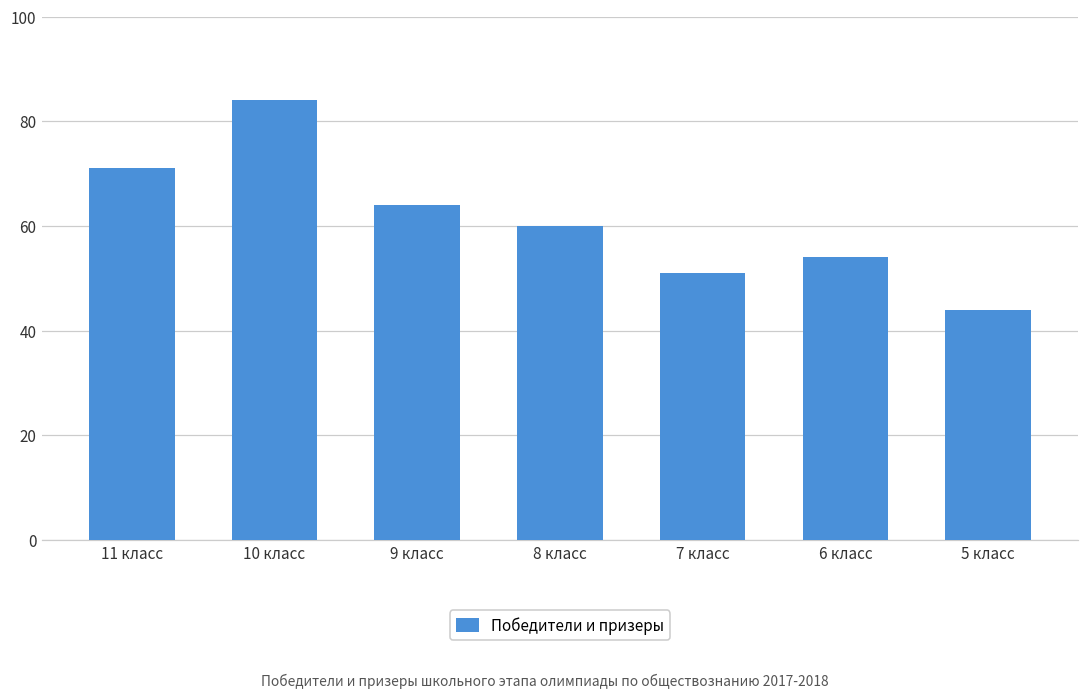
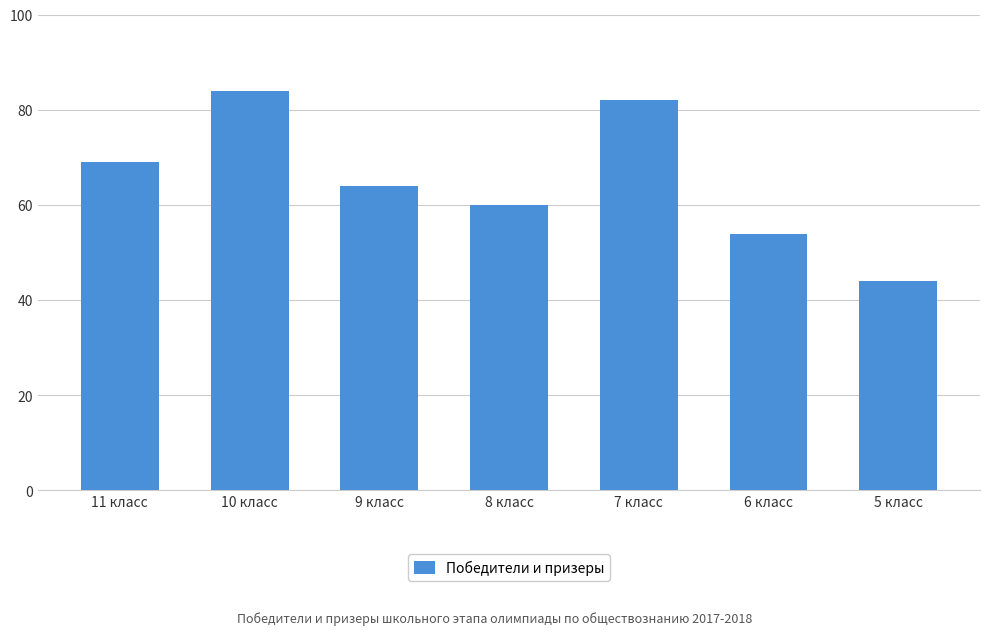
11 класс: 71 -> 69
7 класс: 51 -> 82
